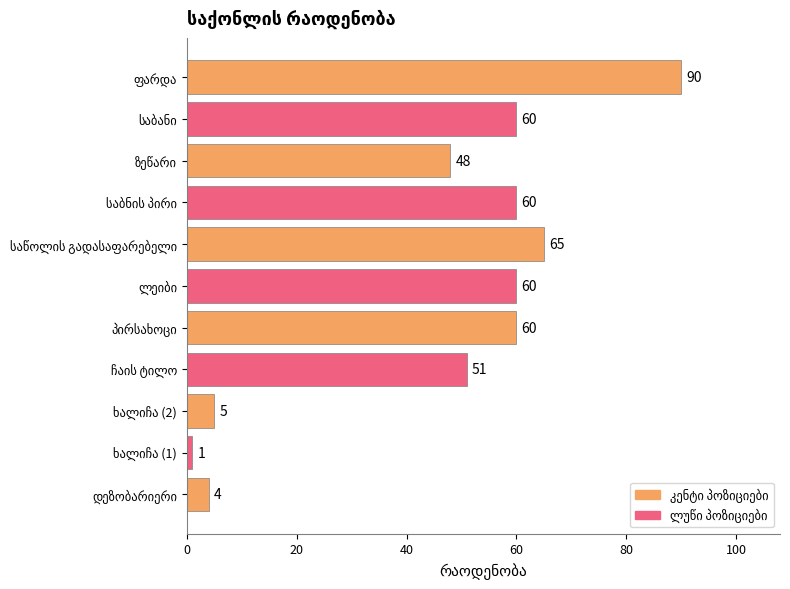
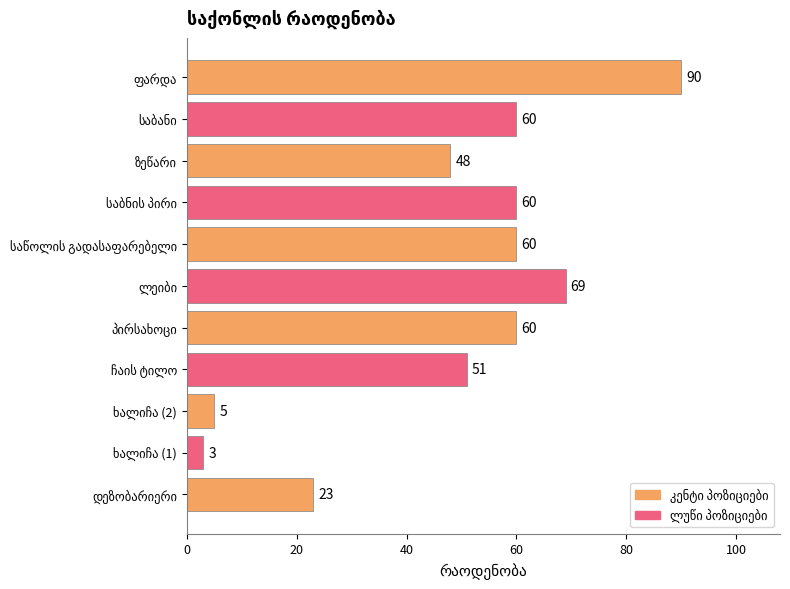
საწოლის გადასაფარებელი: 65 -> 60
ლეიბი: 60 -> 69
ხალიჩა (1): 1 -> 3
დეზობარიერი: 4 -> 23
